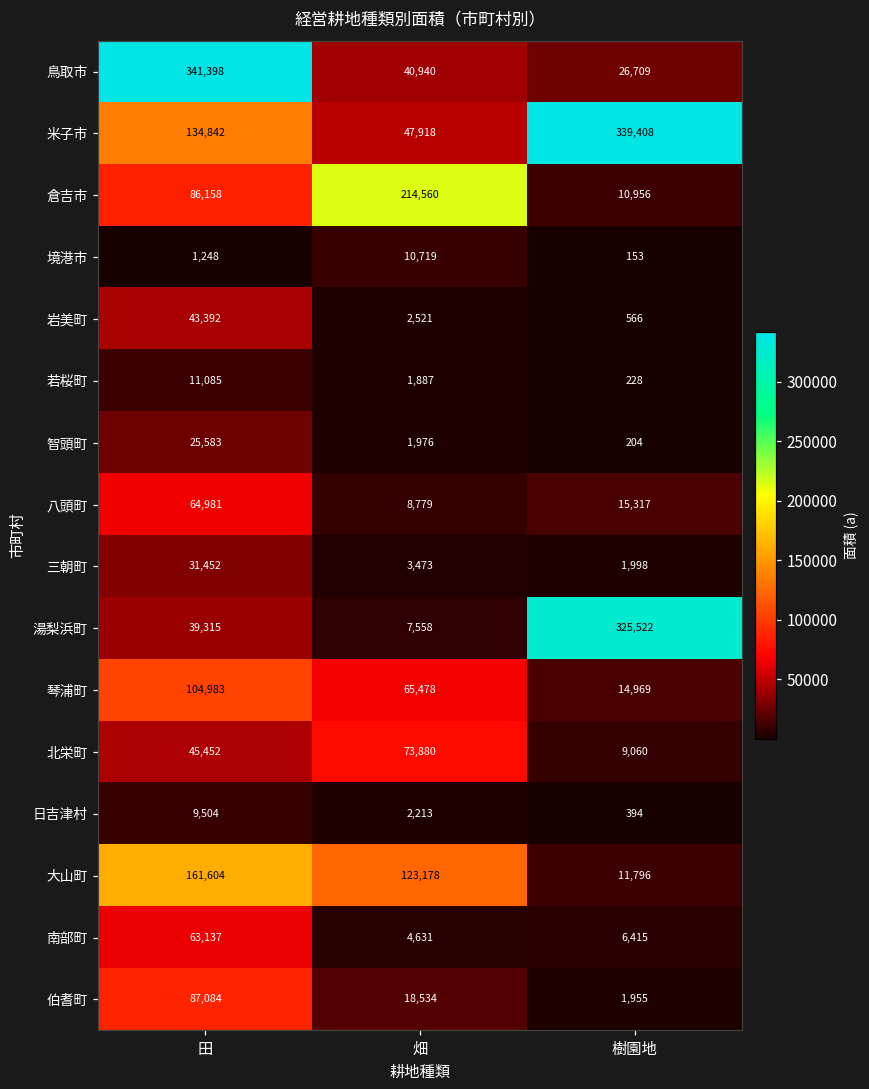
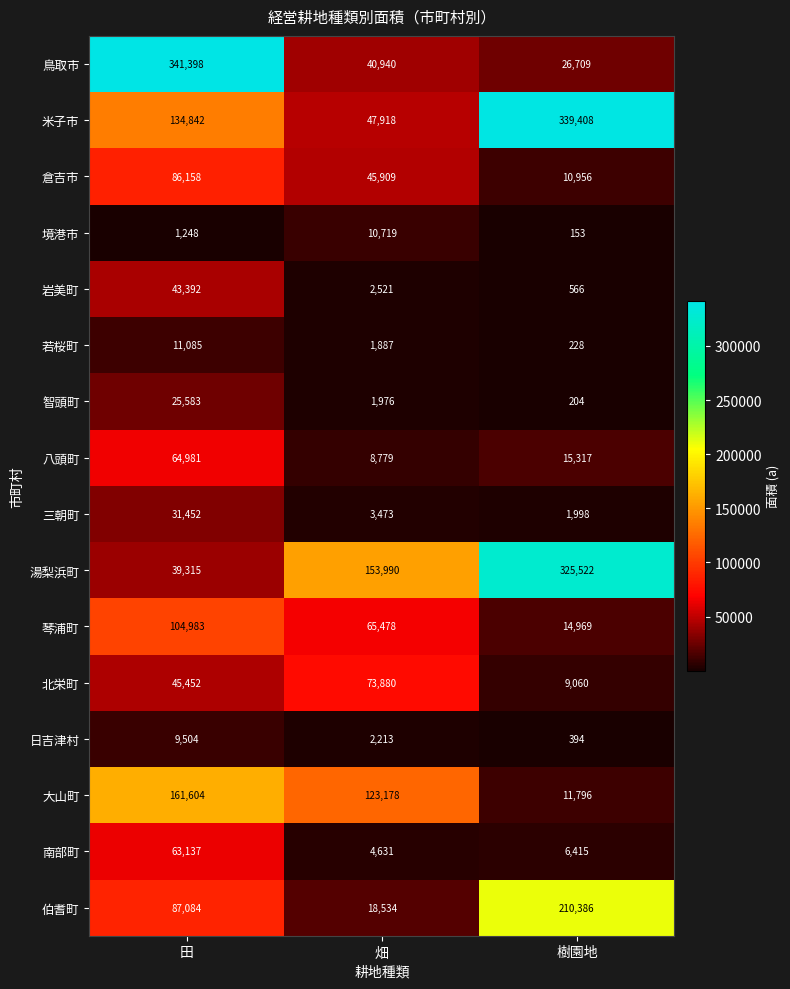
倉吉市, 畑: 214,560 -> 45,909
湯梨浜町, 畑: 7,558 -> 153,990
伯耆町, 樹園地: 1,955 -> 210,386
